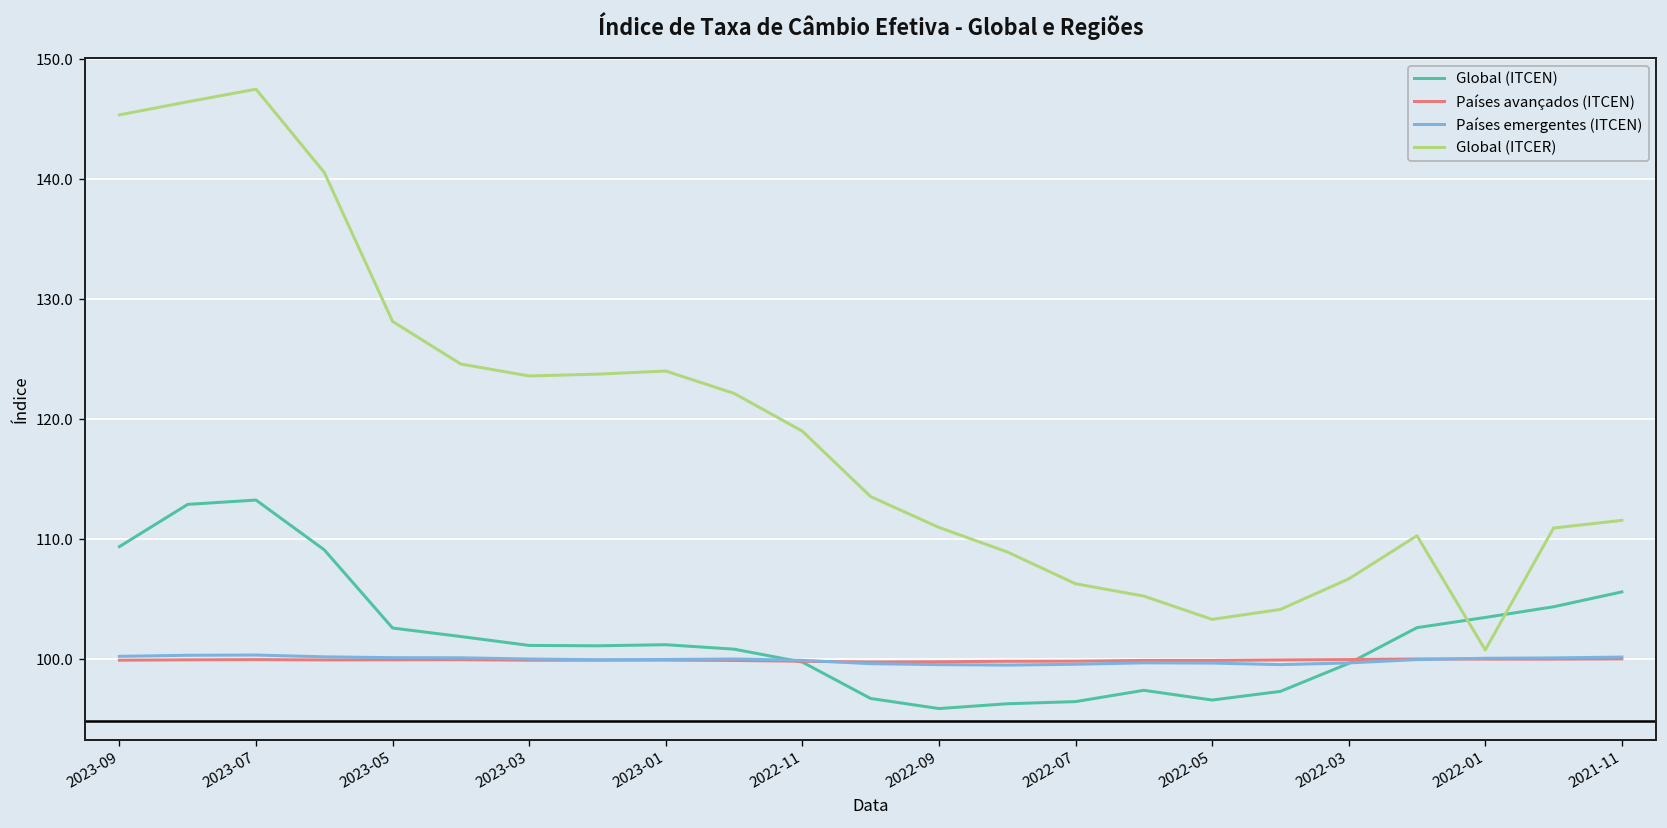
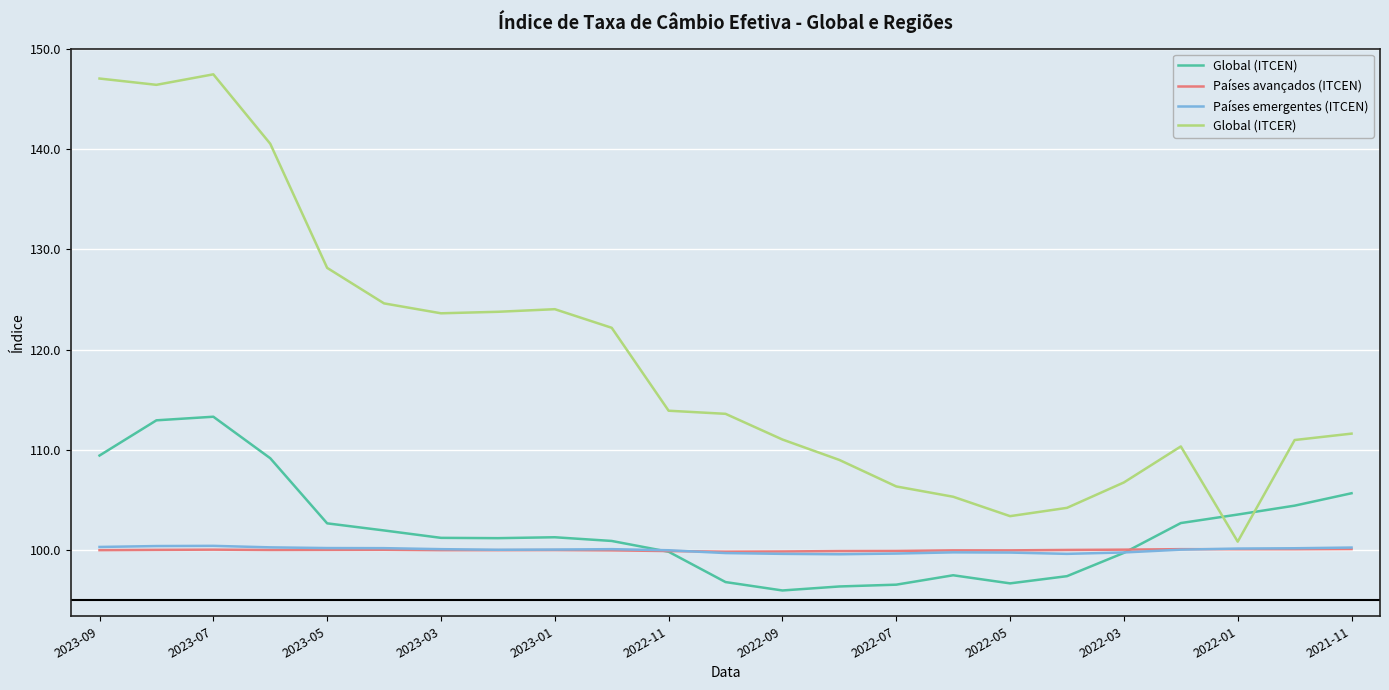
Global (ITCER), 2023-09: 145.4 -> 147.1
Global (ITCER), 2022-11: 119.0 -> 113.9
